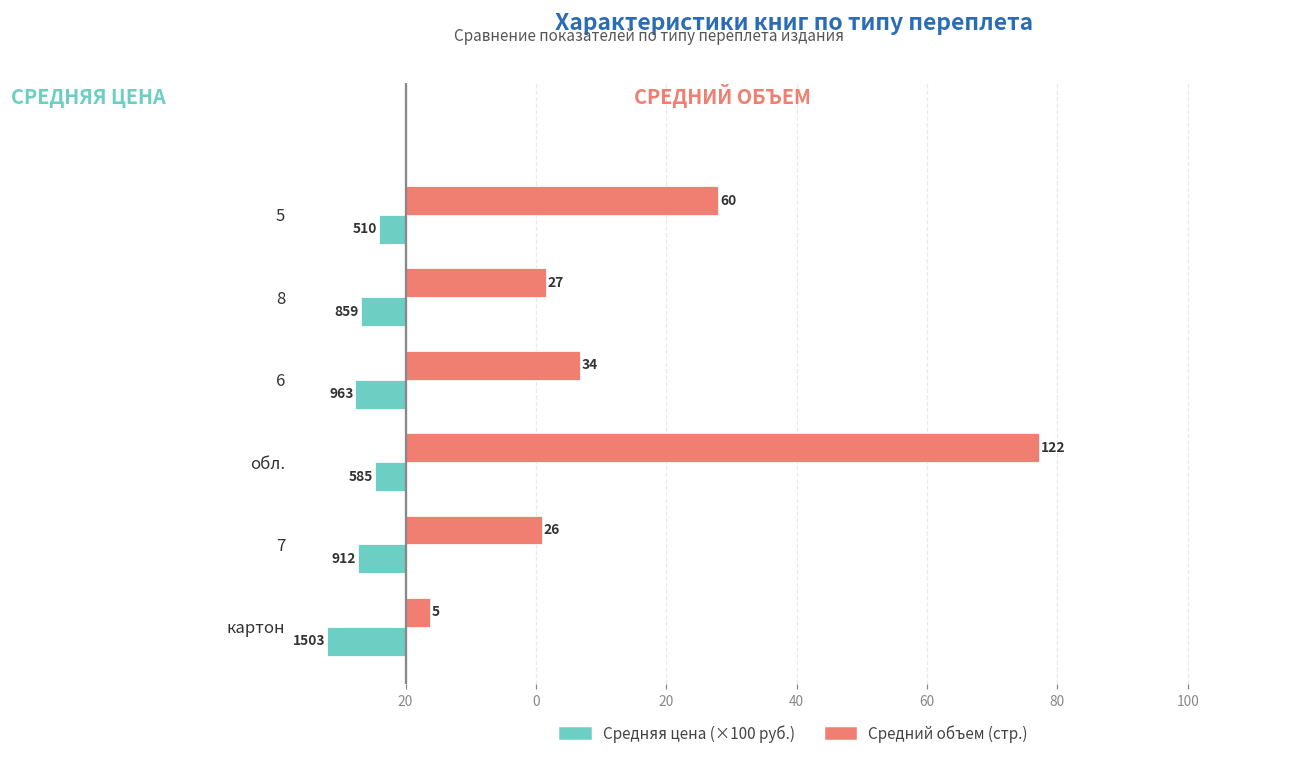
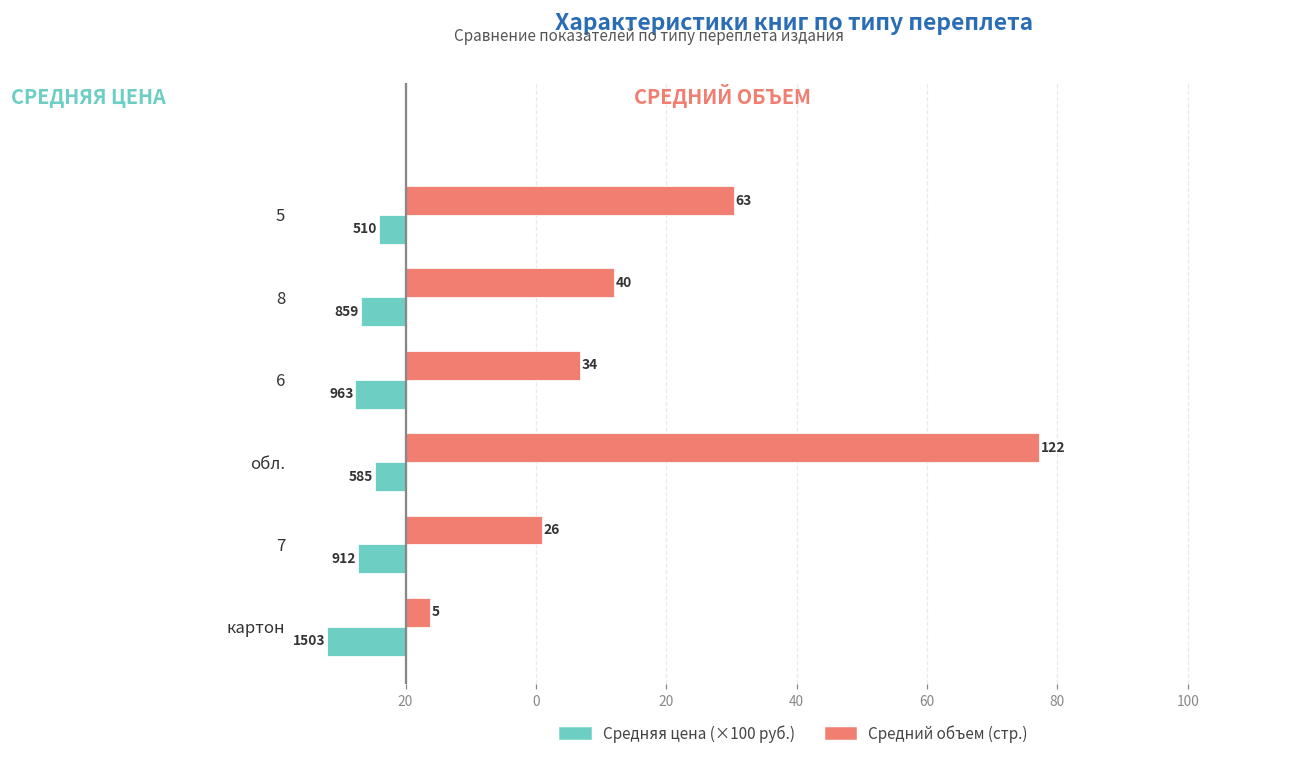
Средний объем (стр.), 5: 60 -> 63
Средний объем (стр.), 8: 27 -> 40
